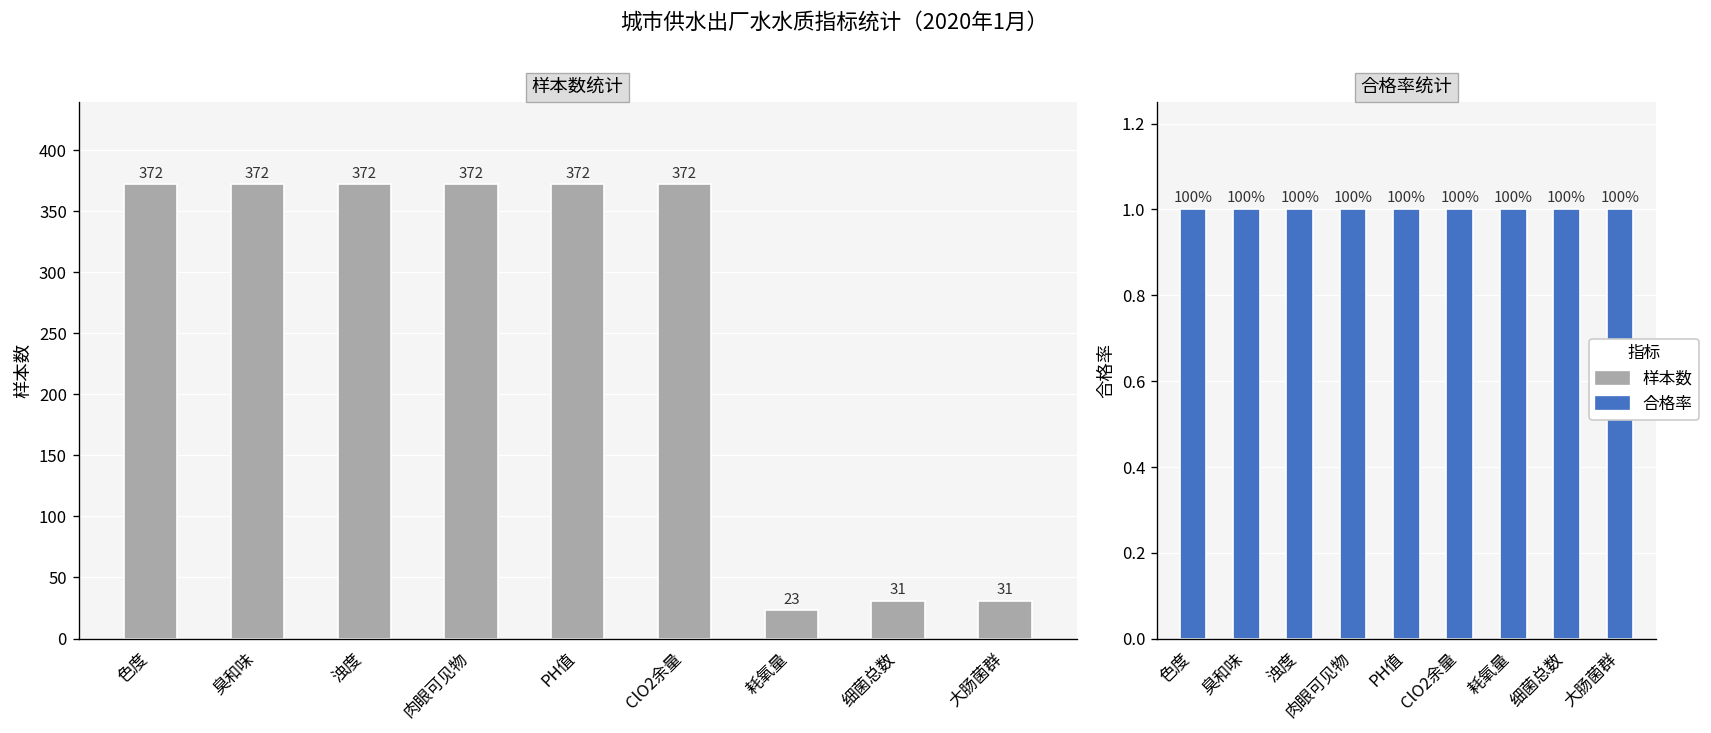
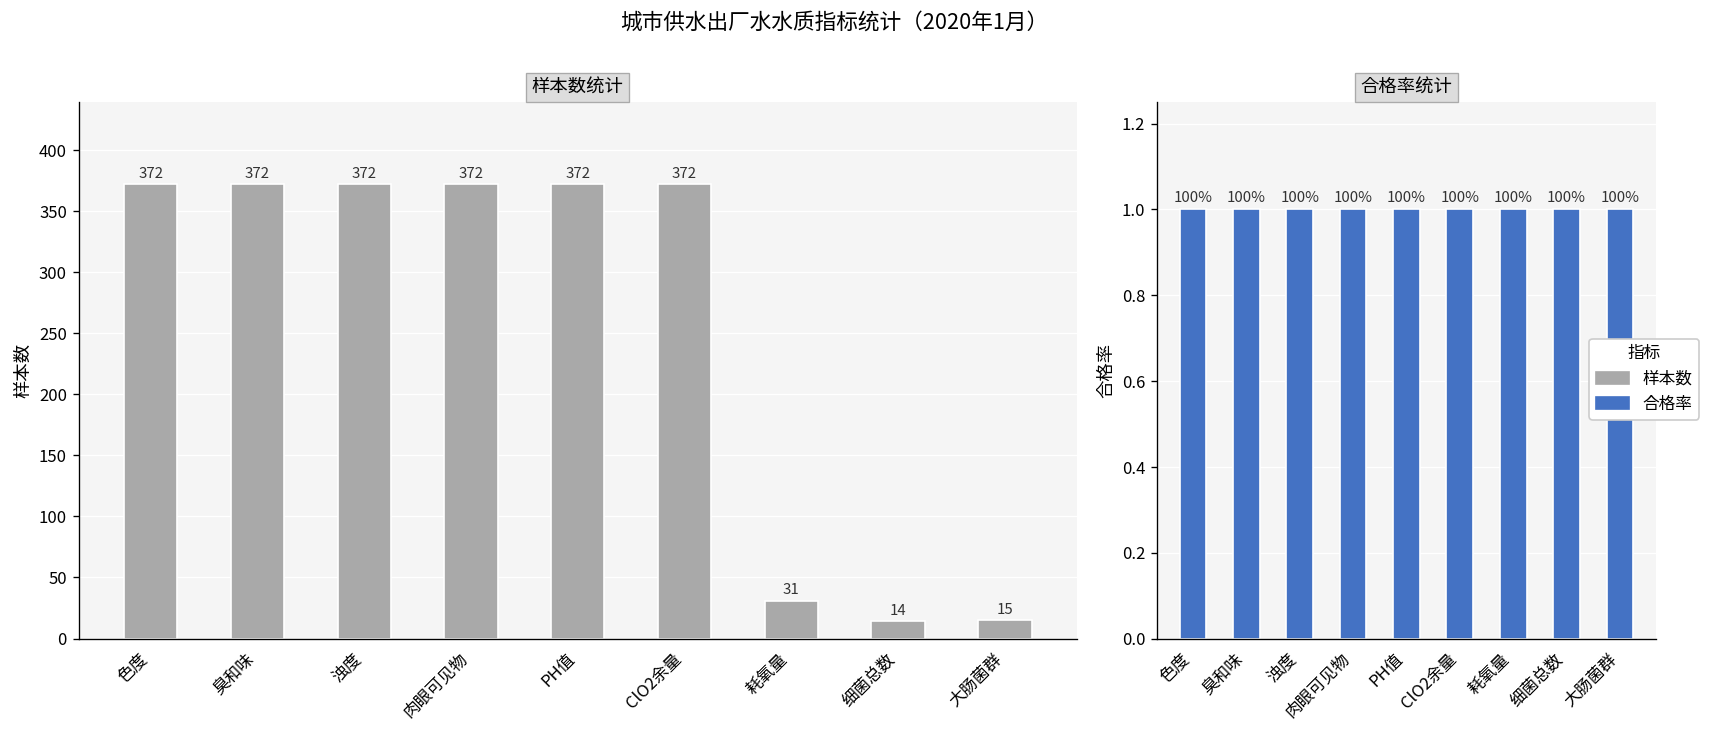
样本数统计, 耗氧量: 23 -> 31
样本数统计, 细菌总数: 31 -> 14
样本数统计, 大肠菌群: 31 -> 15
